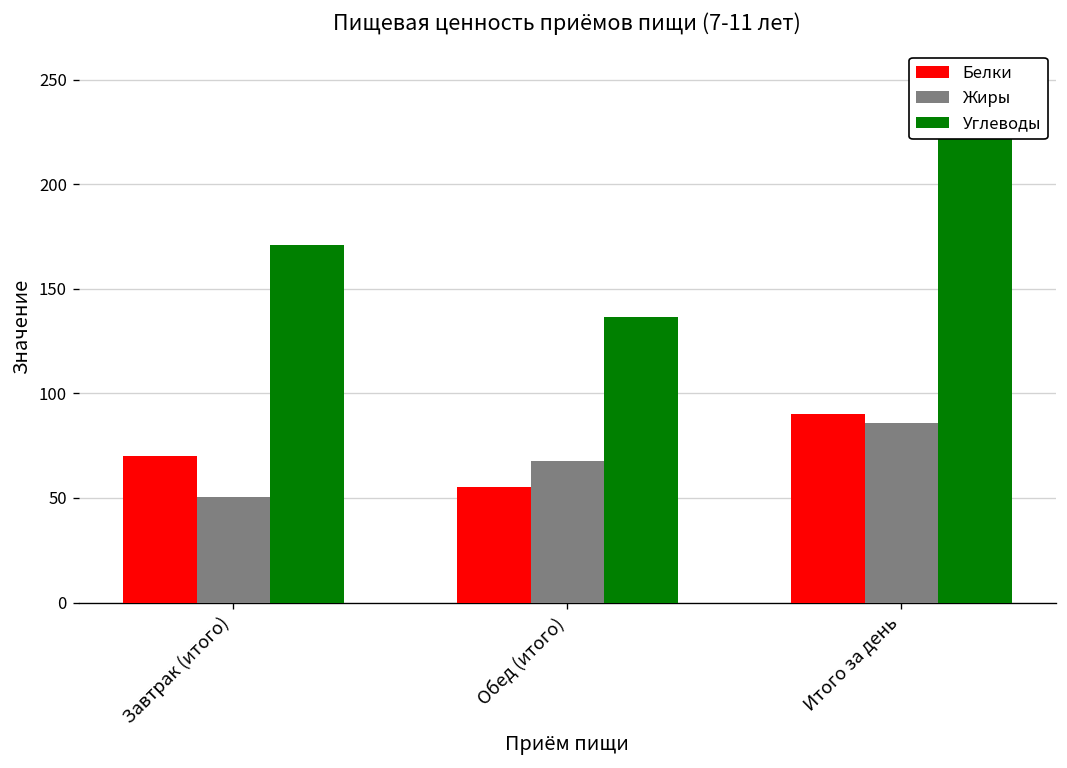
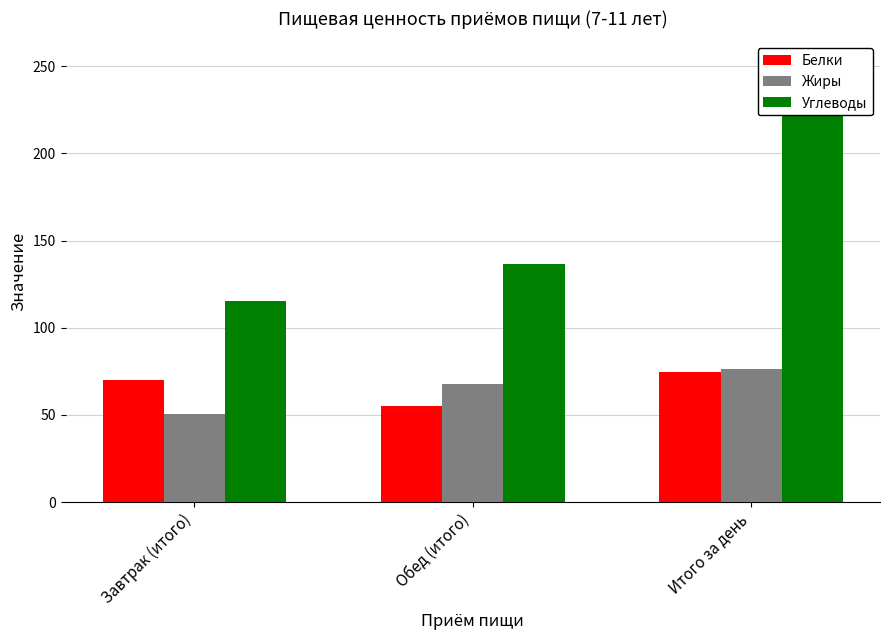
Углеводы, Завтрак (итого): 171 -> 115
Белки, Итого за день: 90 -> 75
Жиры, Итого за день: 86 -> 77
